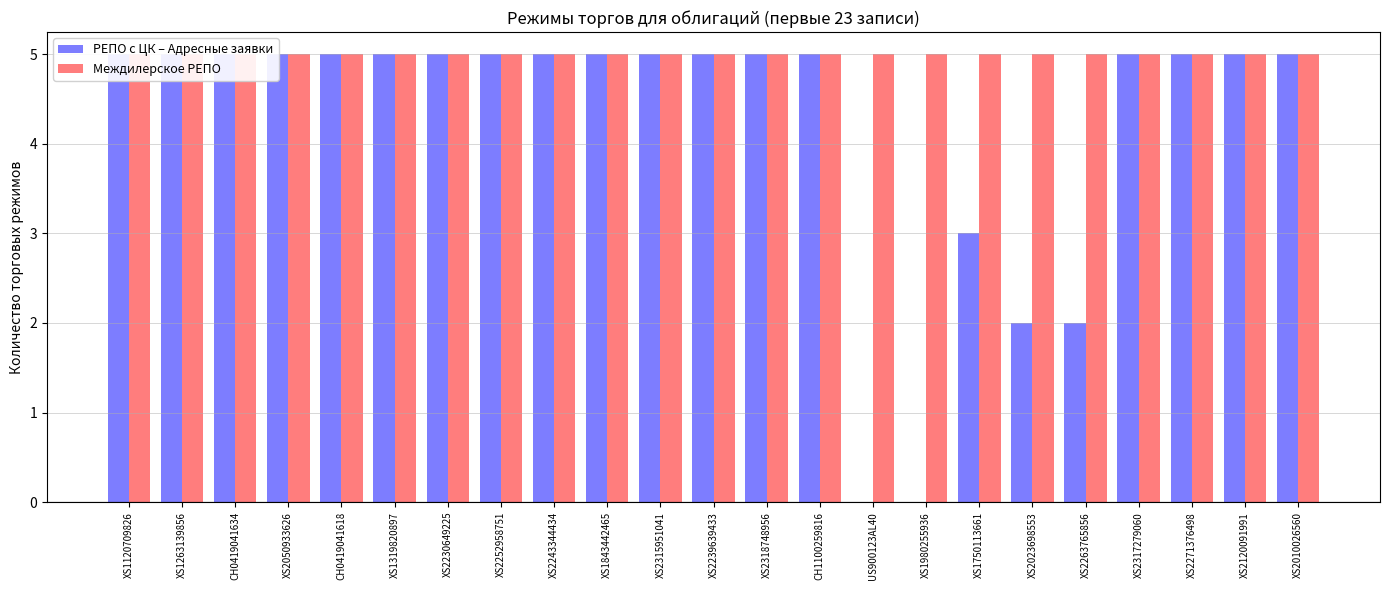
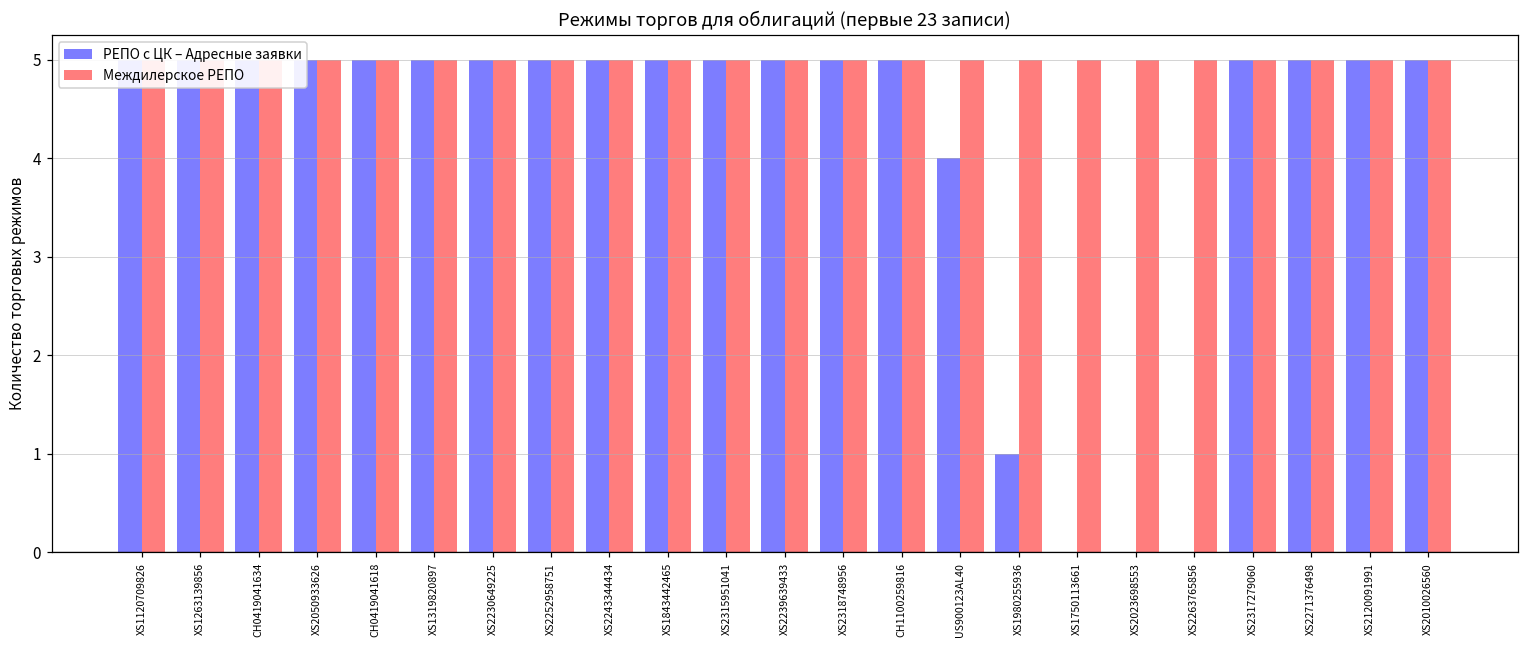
РЕПО с ЦК – Адресные заявки, US900123AL40: 0 -> 4
РЕПО с ЦК – Адресные заявки, XS1980255936: 0 -> 1
РЕПО с ЦК – Адресные заявки, XS1750113661: 3 -> 0
РЕПО с ЦК – Адресные заявки, XS2023698553: 2 -> 0
РЕПО с ЦК – Адресные заявки, XS2263765856: 2 -> 0
